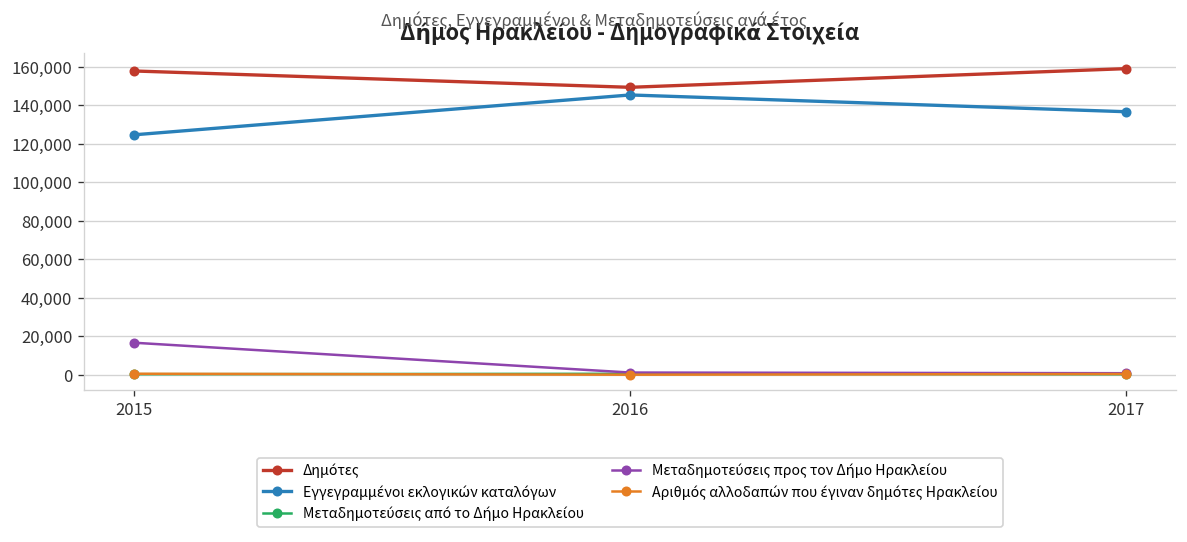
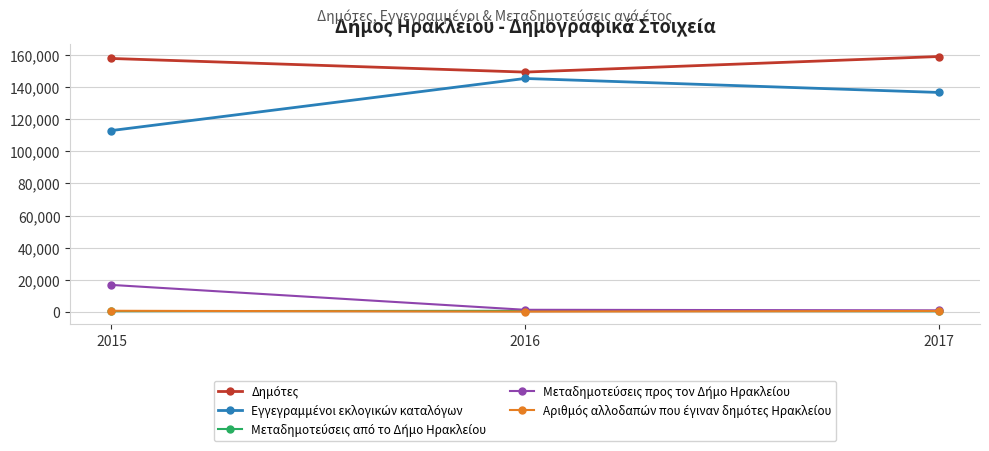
Εγγεγραμμένοι εκλογικών καταλόγων, 2015: 125,000 -> 113,000
